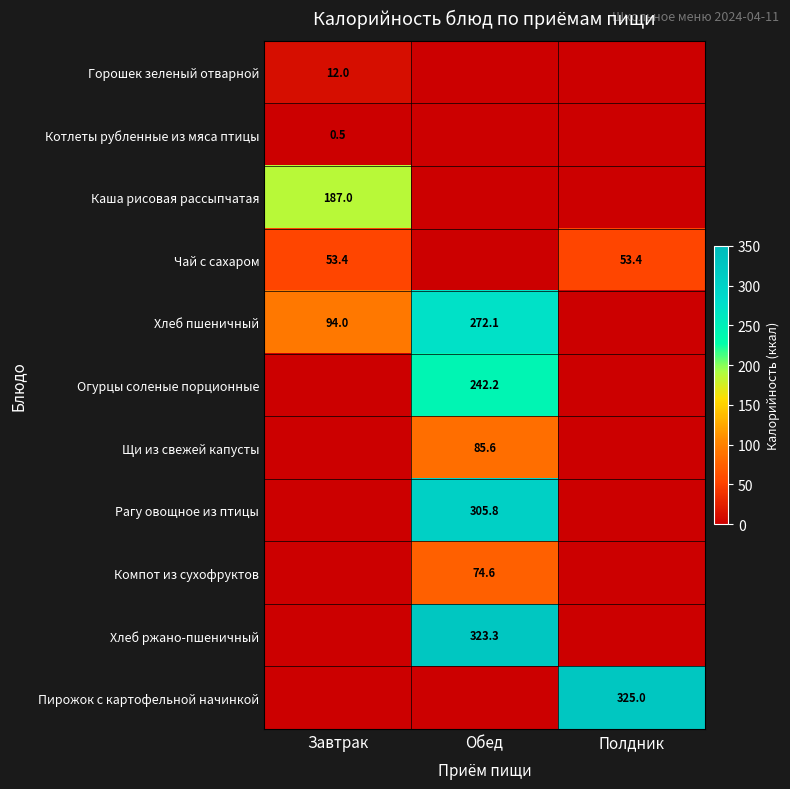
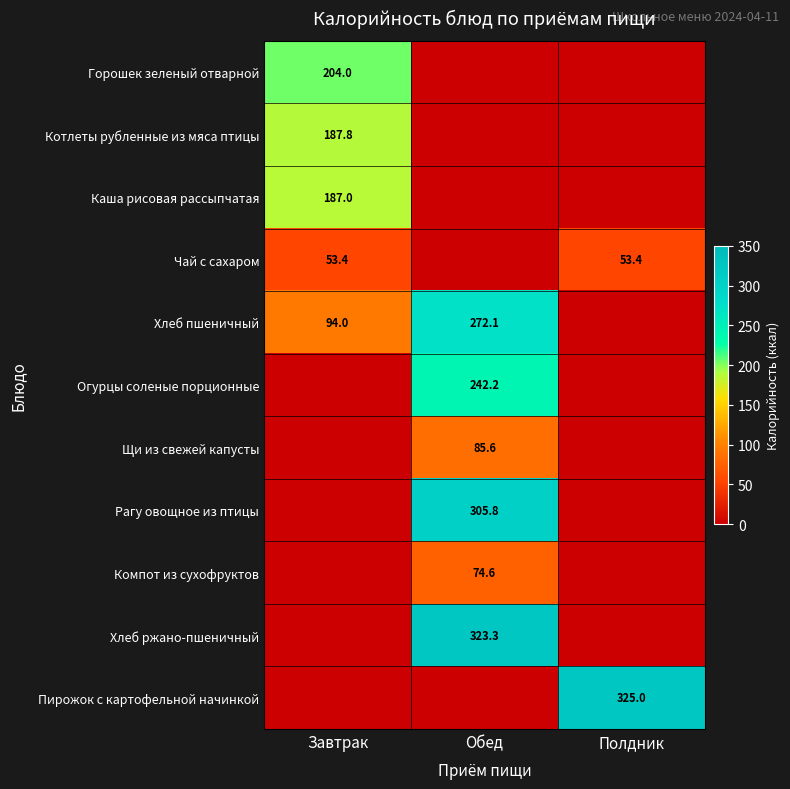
Горошек зеленый отварной, Завтрак: 12.0 -> 204.0
Котлеты рубленные из мяса птицы, Завтрак: 0.5 -> 187.8
